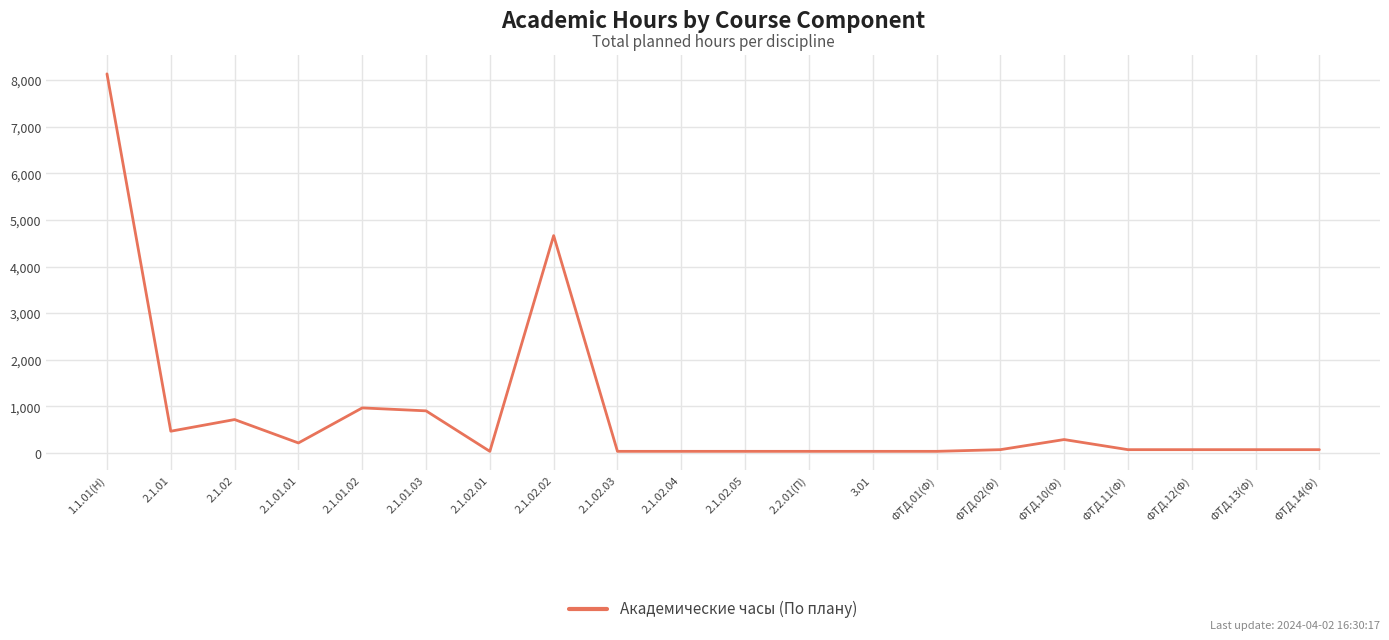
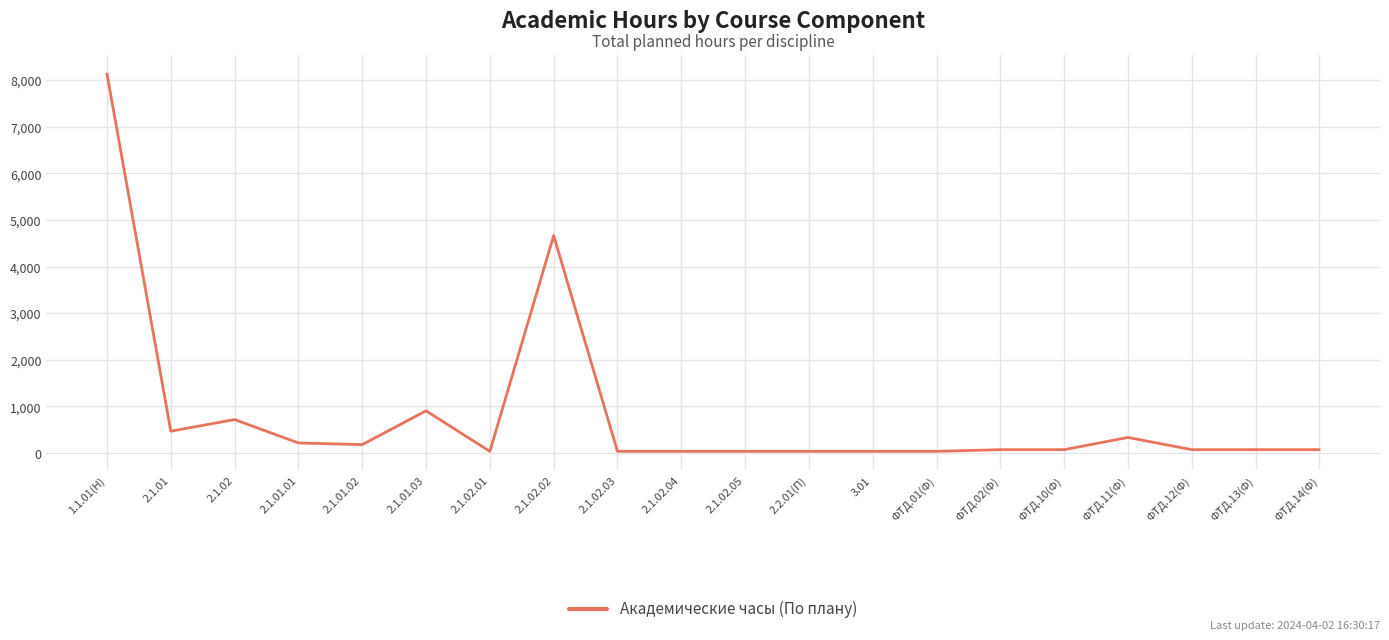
2.1.01.02: 1,000 -> 200
ФТД.10(Ф): 300 -> 100
ФТД.11(Ф): 100 -> 300
